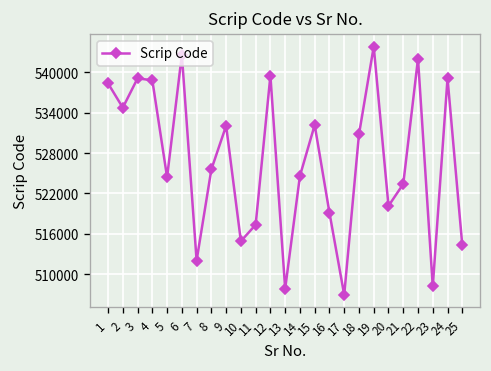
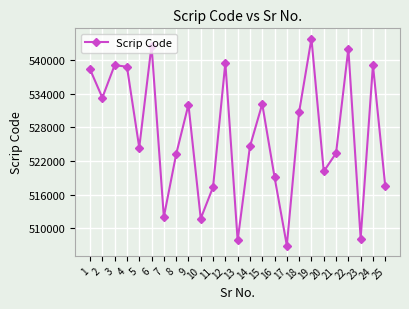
2: 535000 -> 533000
8: 526000 -> 523000
10: 515000 -> 512000
25: 514000 -> 518000
